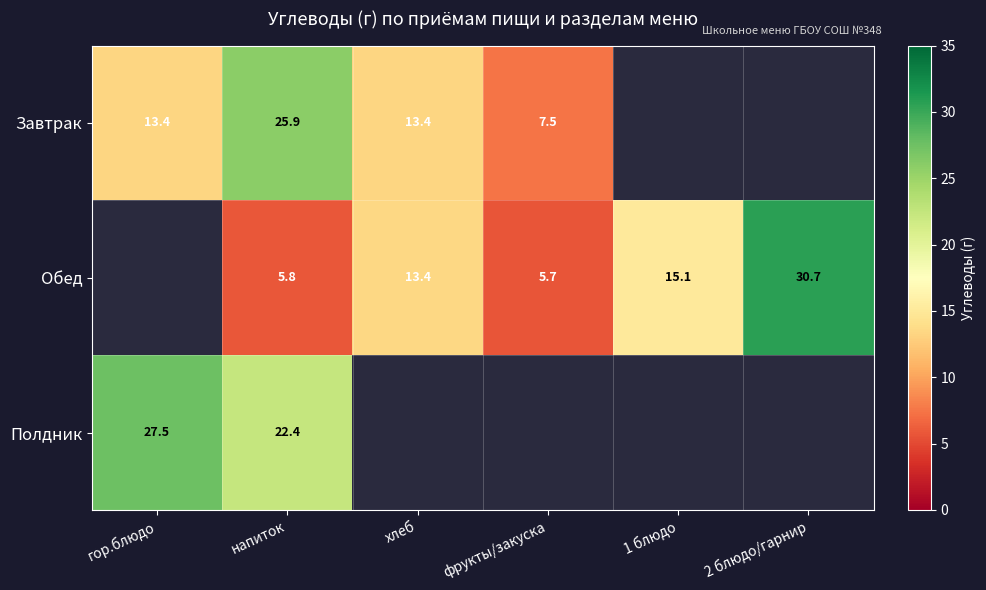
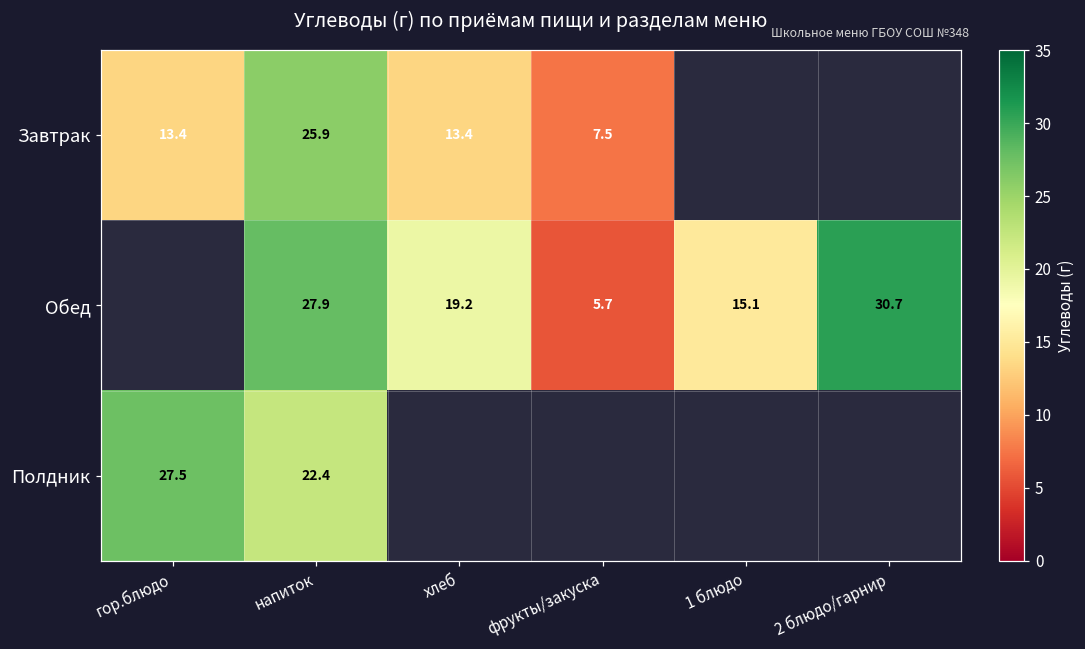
Обед, напиток: 5.8 -> 27.9
Обед, хлеб: 13.4 -> 19.2
